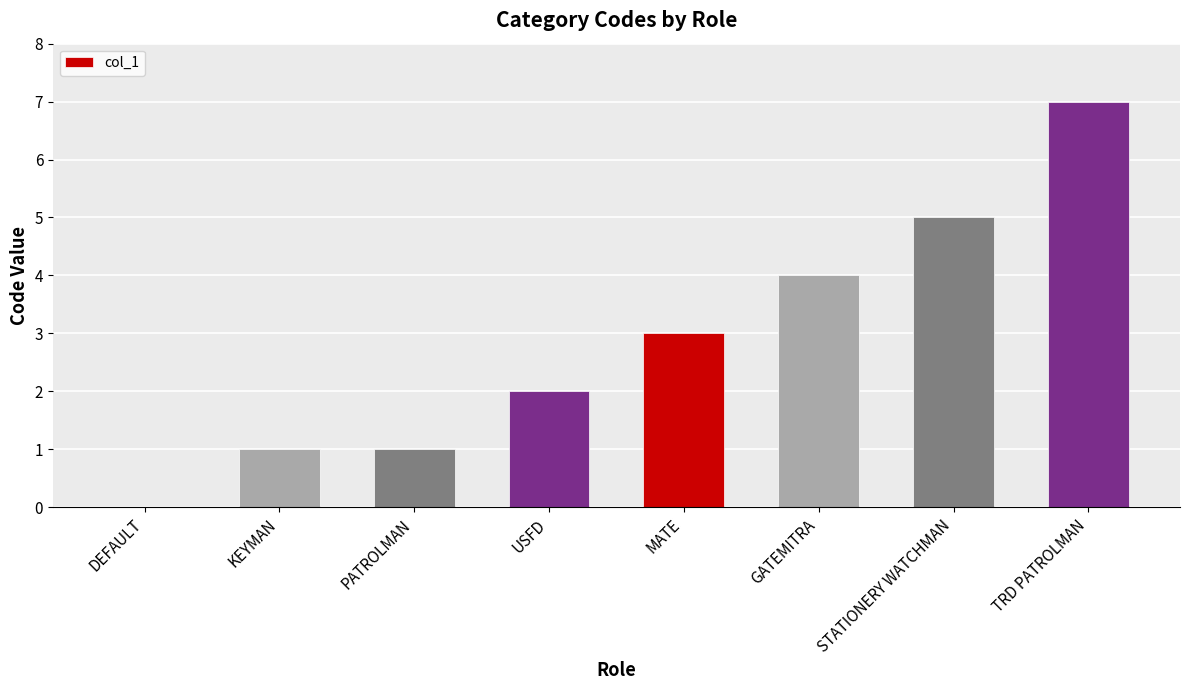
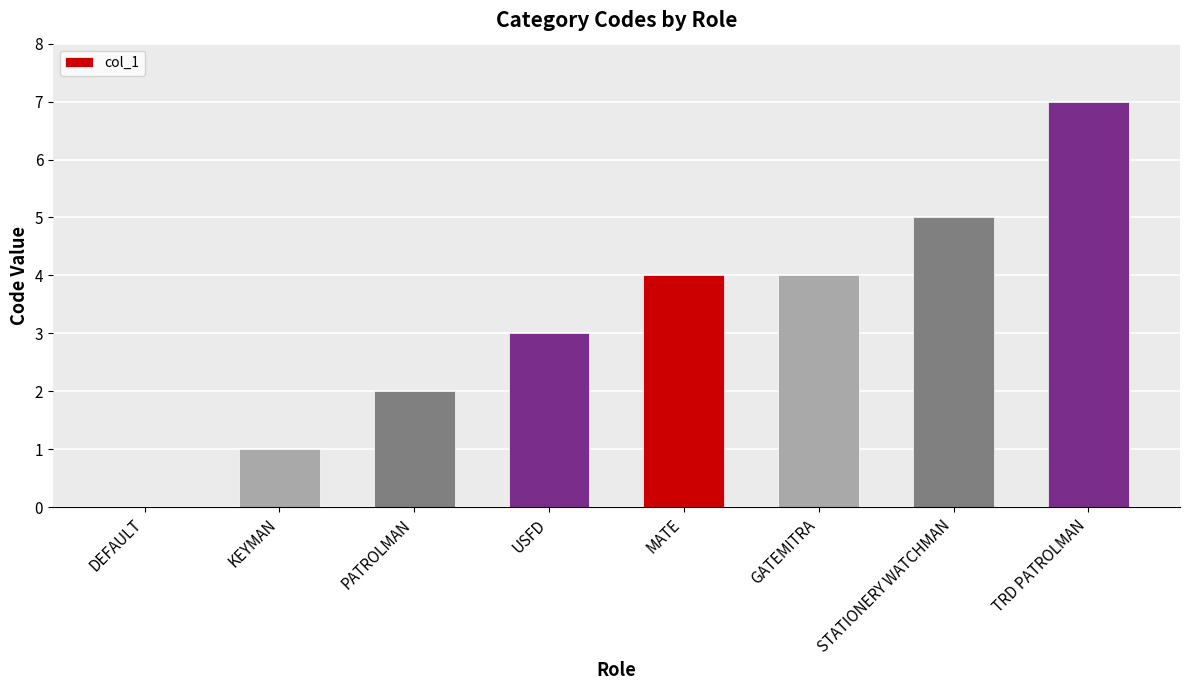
PATROLMAN: 1 -> 2
USFD: 2 -> 3
MATE: 3 -> 4
